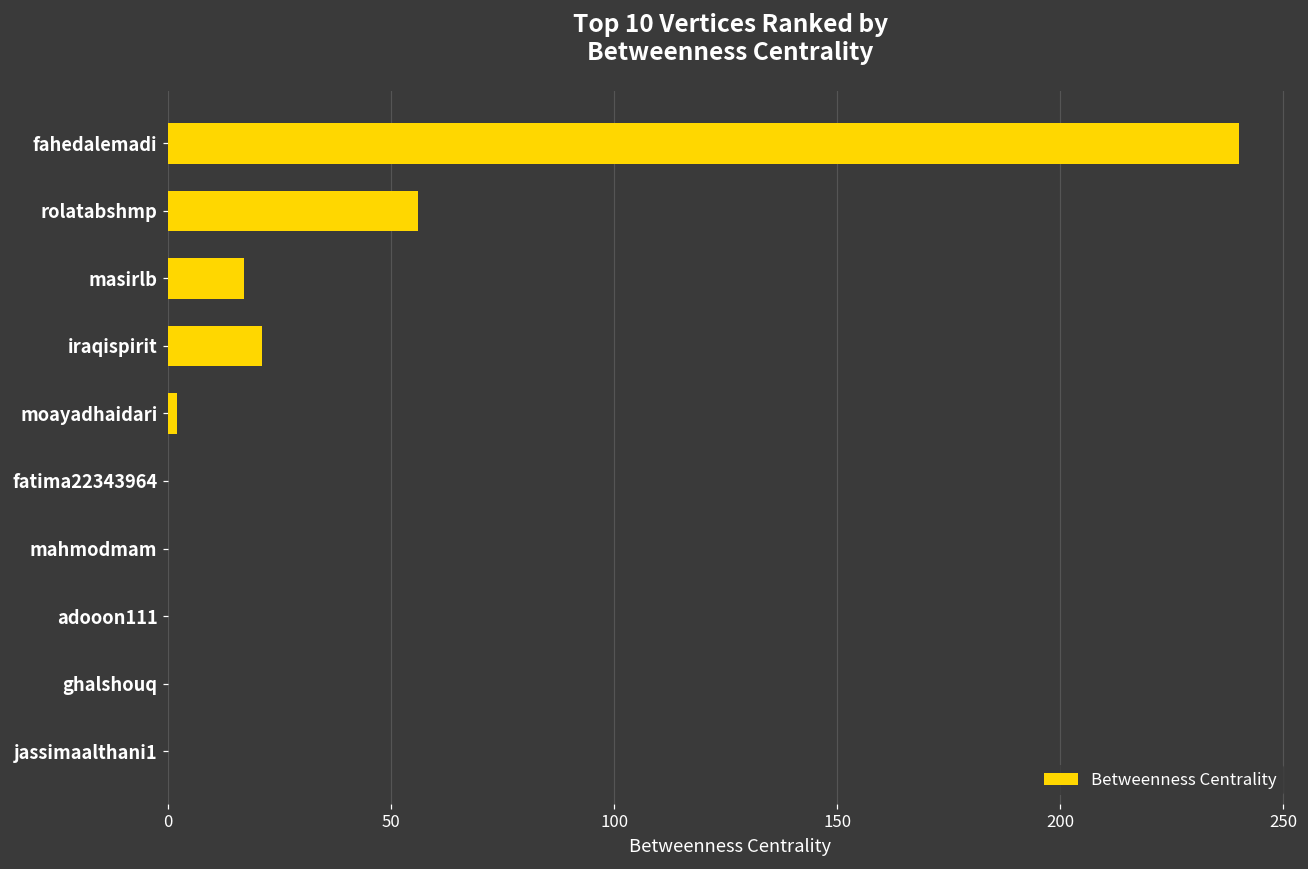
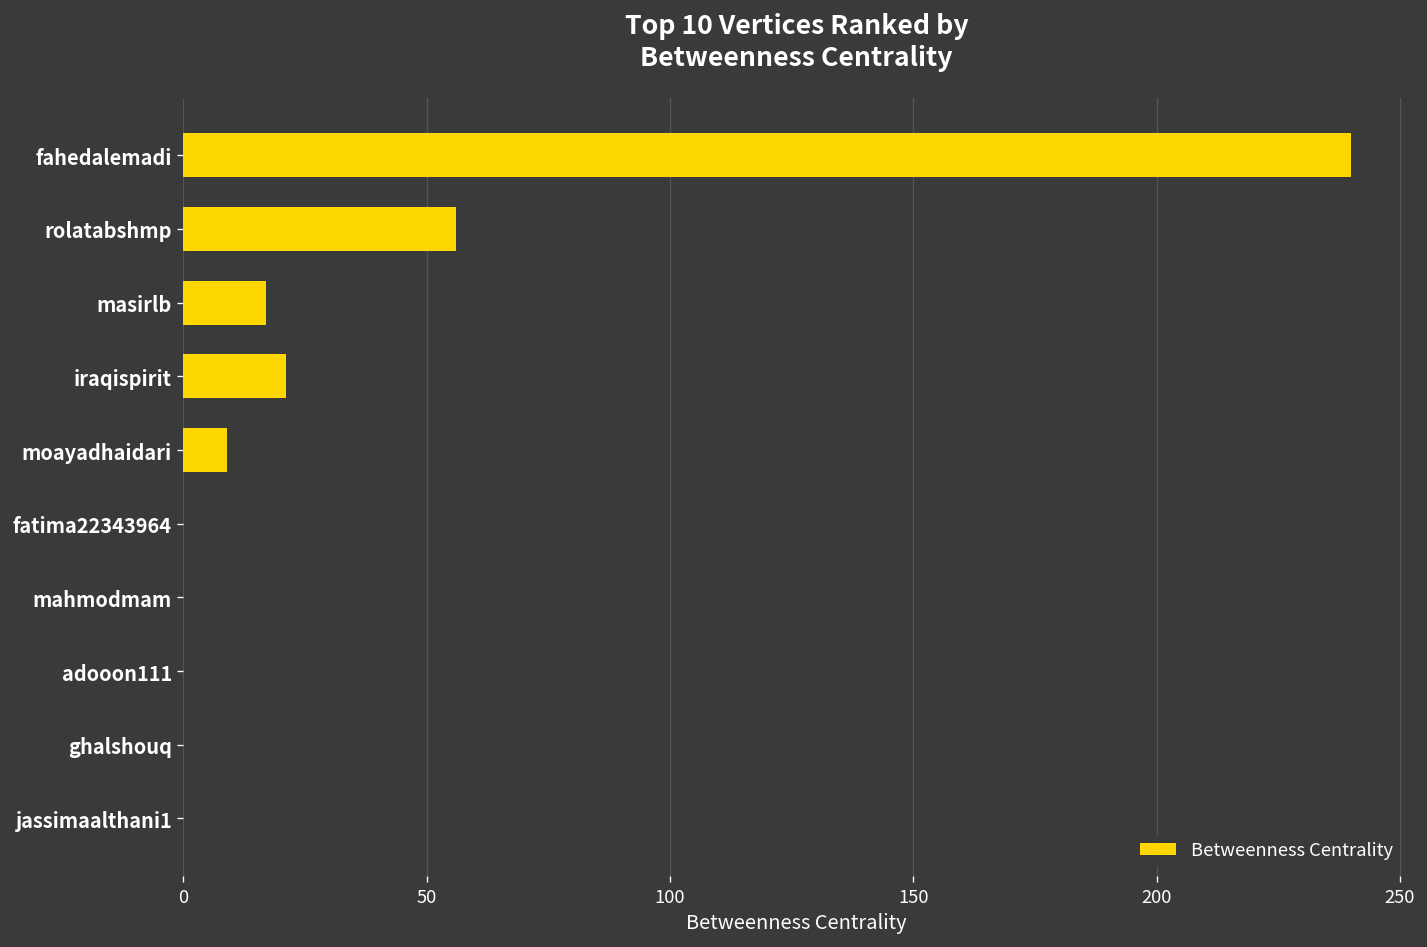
moayadhaidari: 2 -> 9
